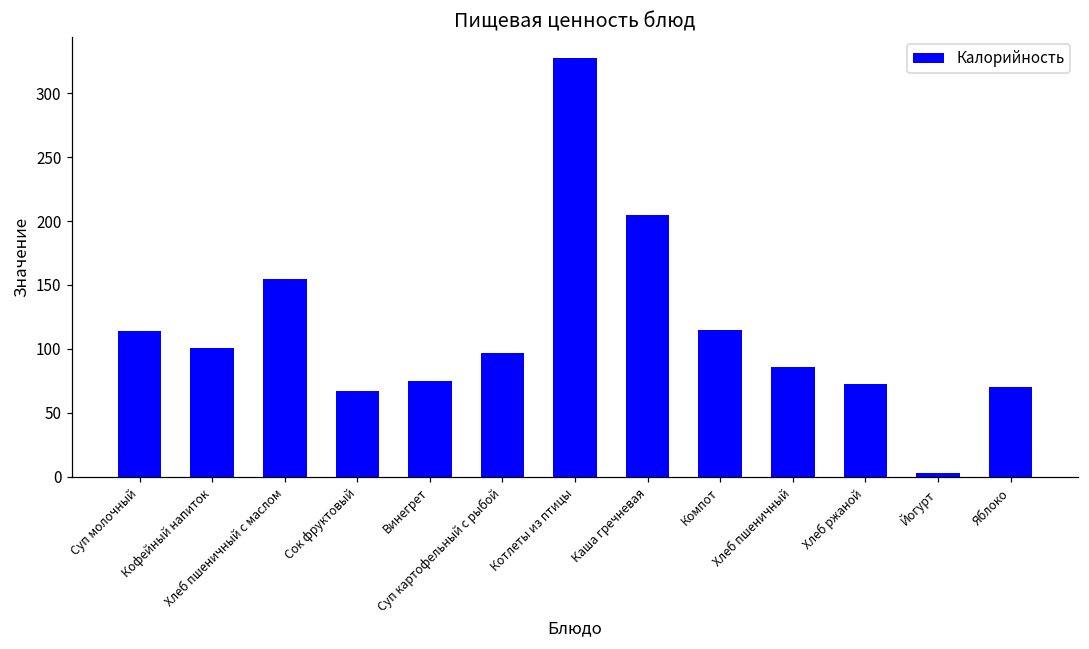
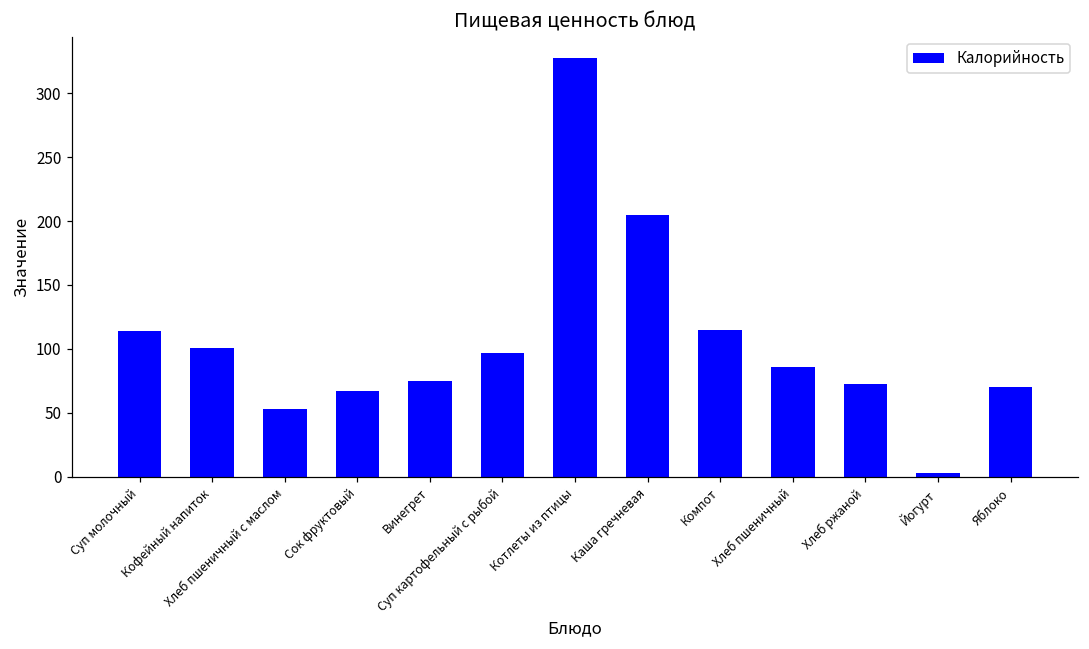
Хлеб пшеничный с маслом: 155 -> 53
